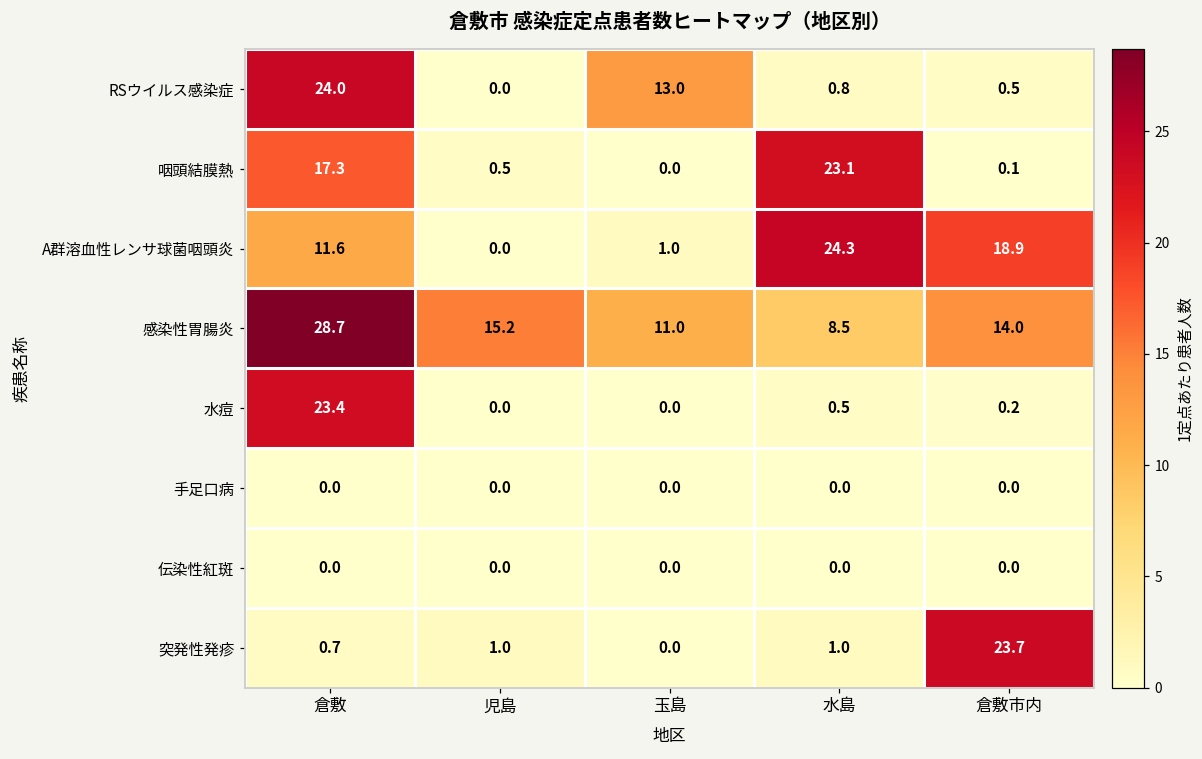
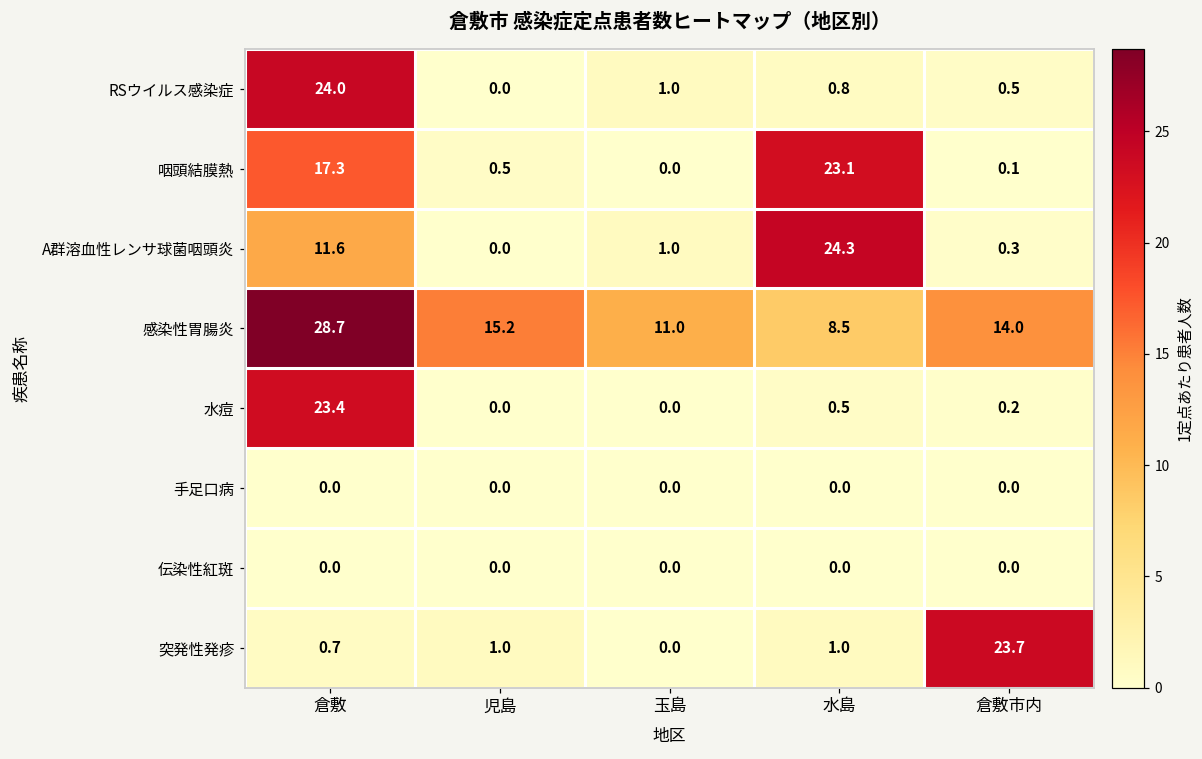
RSウイルス感染症, 玉島: 13.0 -> 1.0
A群溶血性レンサ球菌咽頭炎, 倉敷市内: 18.9 -> 0.3
